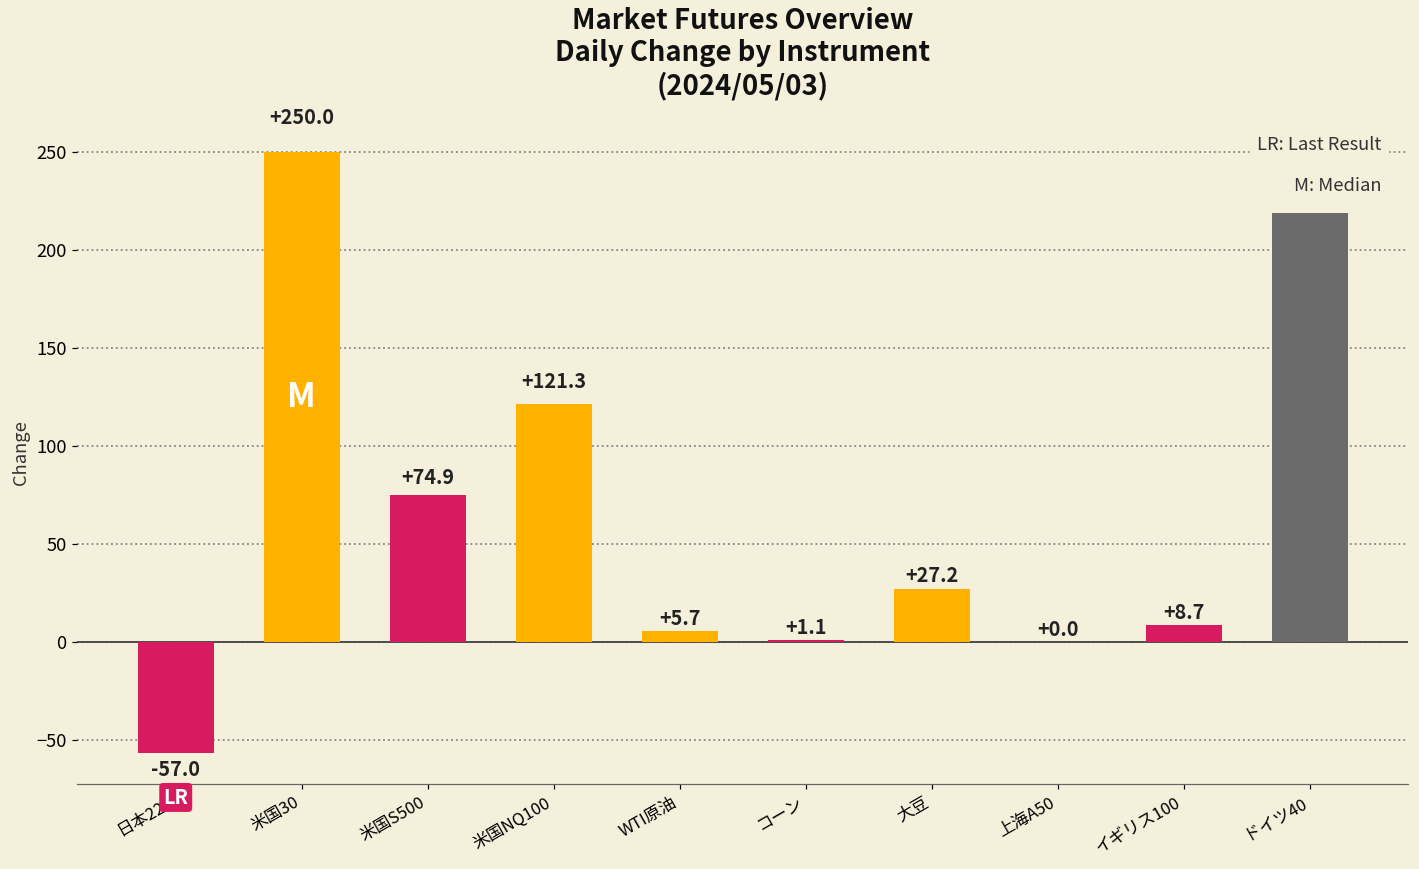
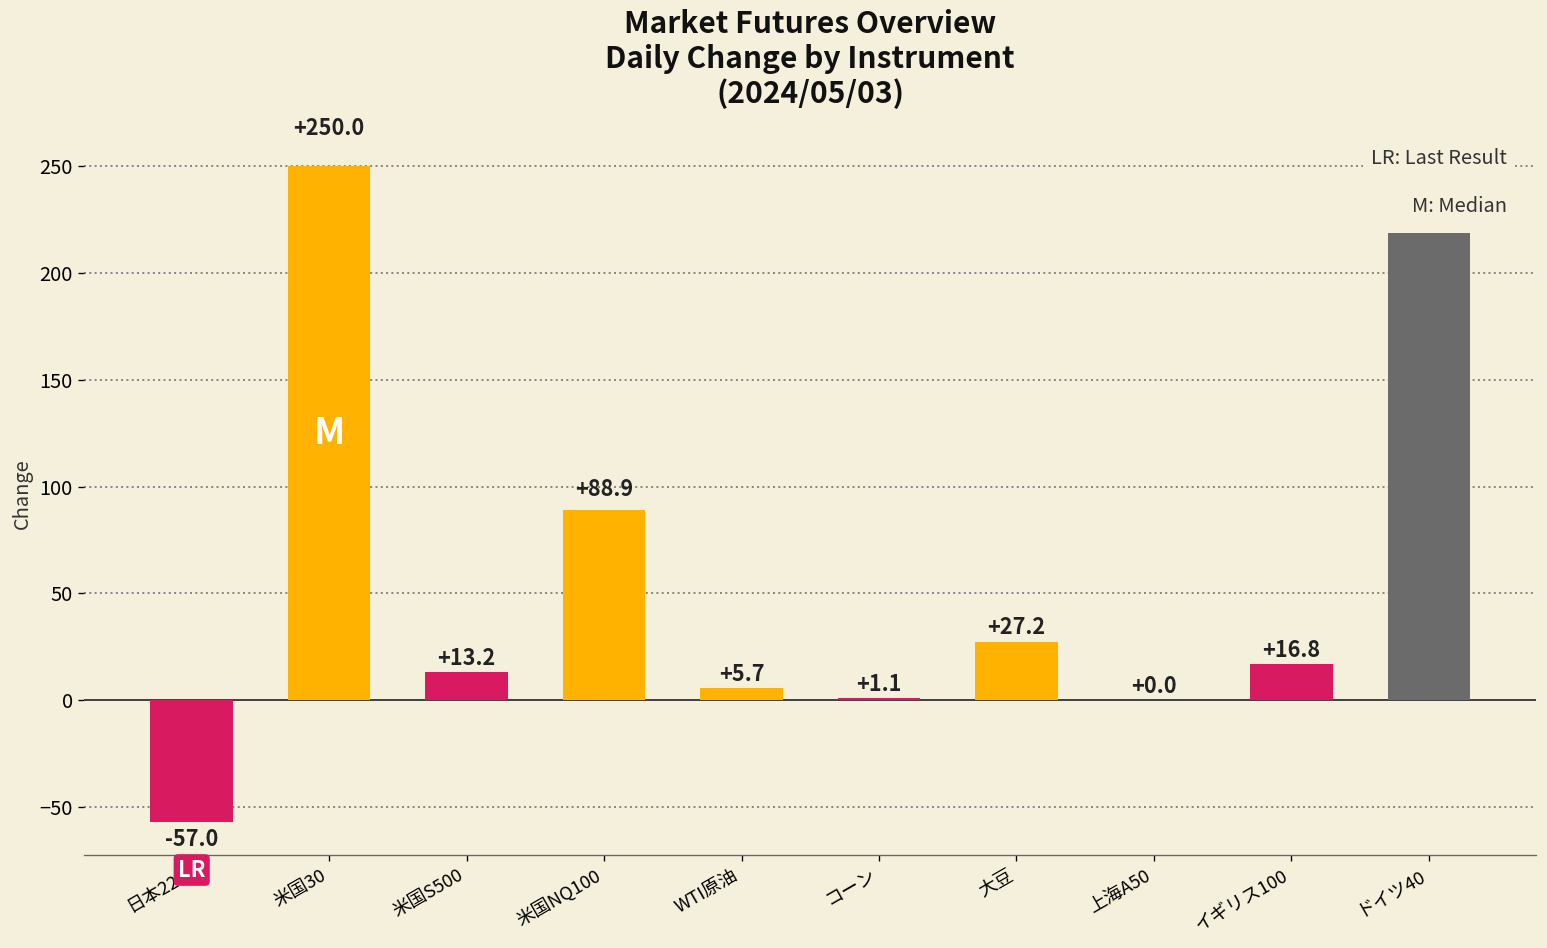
米国S500: +74.9 -> +13.2
米国NQ100: +121.3 -> +88.9
イギリス100: +8.7 -> +16.8
